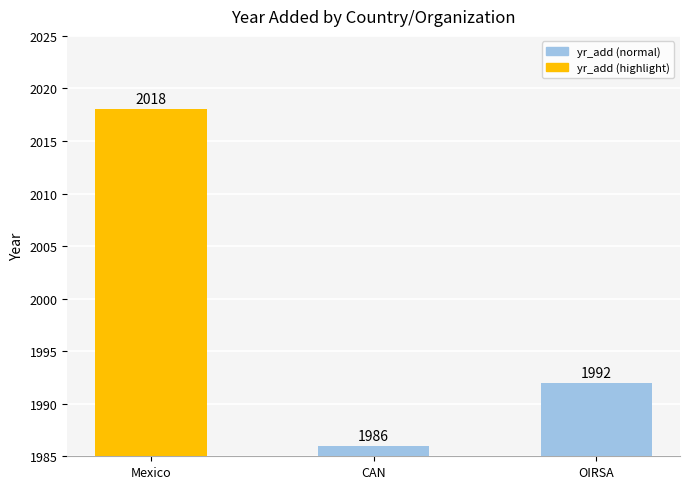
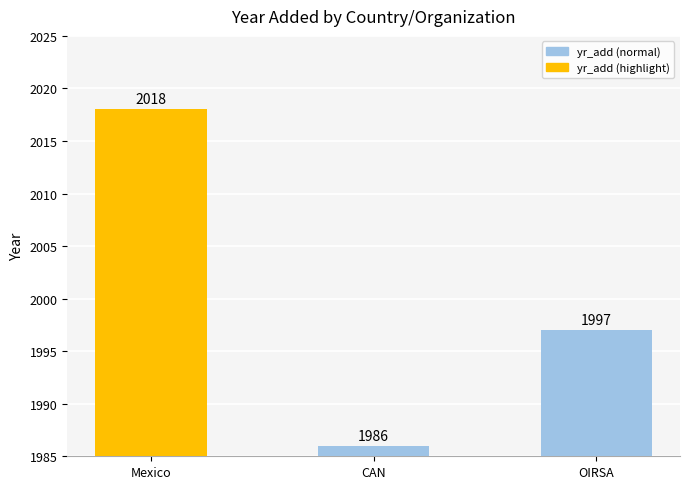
OIRSA: 1992 -> 1997
